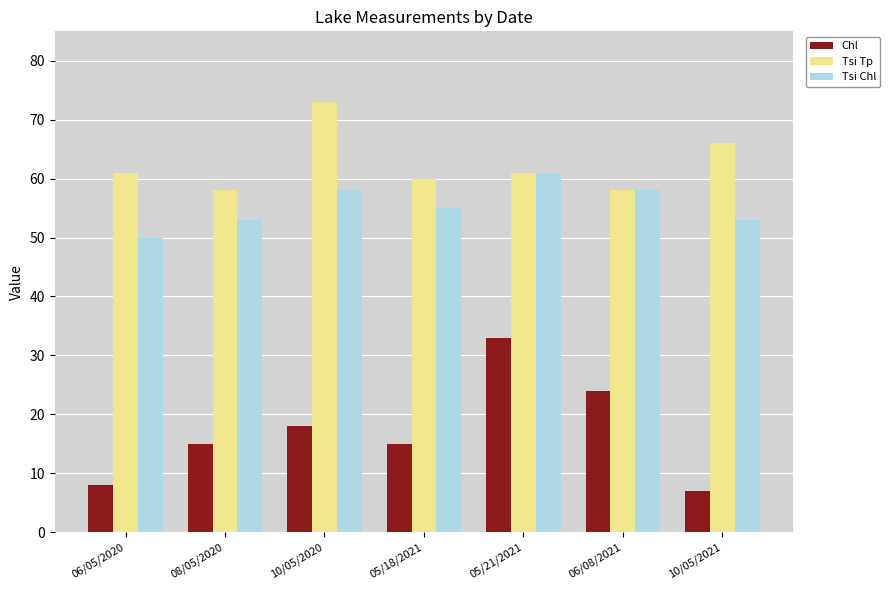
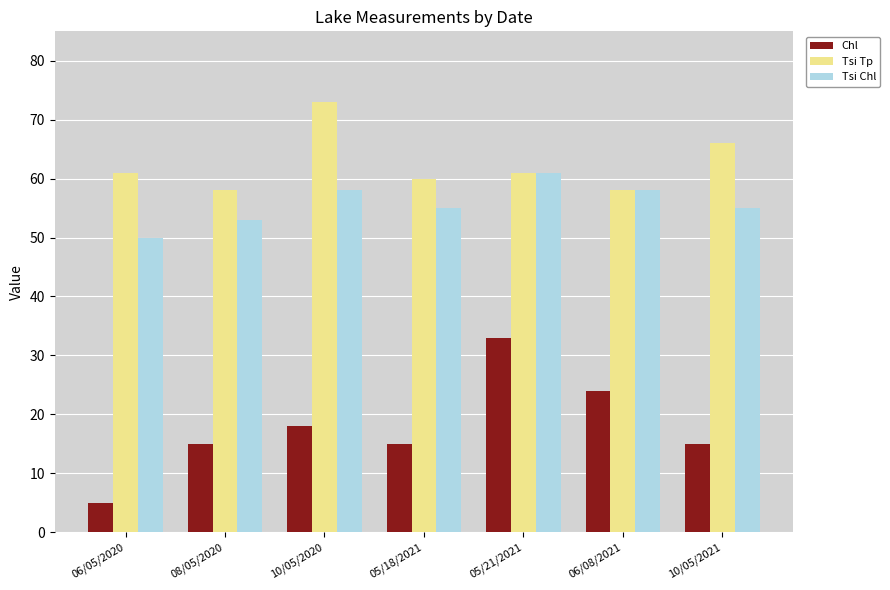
Chl, 06/05/2020: 8 -> 5
Chl, 10/05/2021: 7 -> 15
Tsi Chl, 10/05/2021: 53 -> 55
